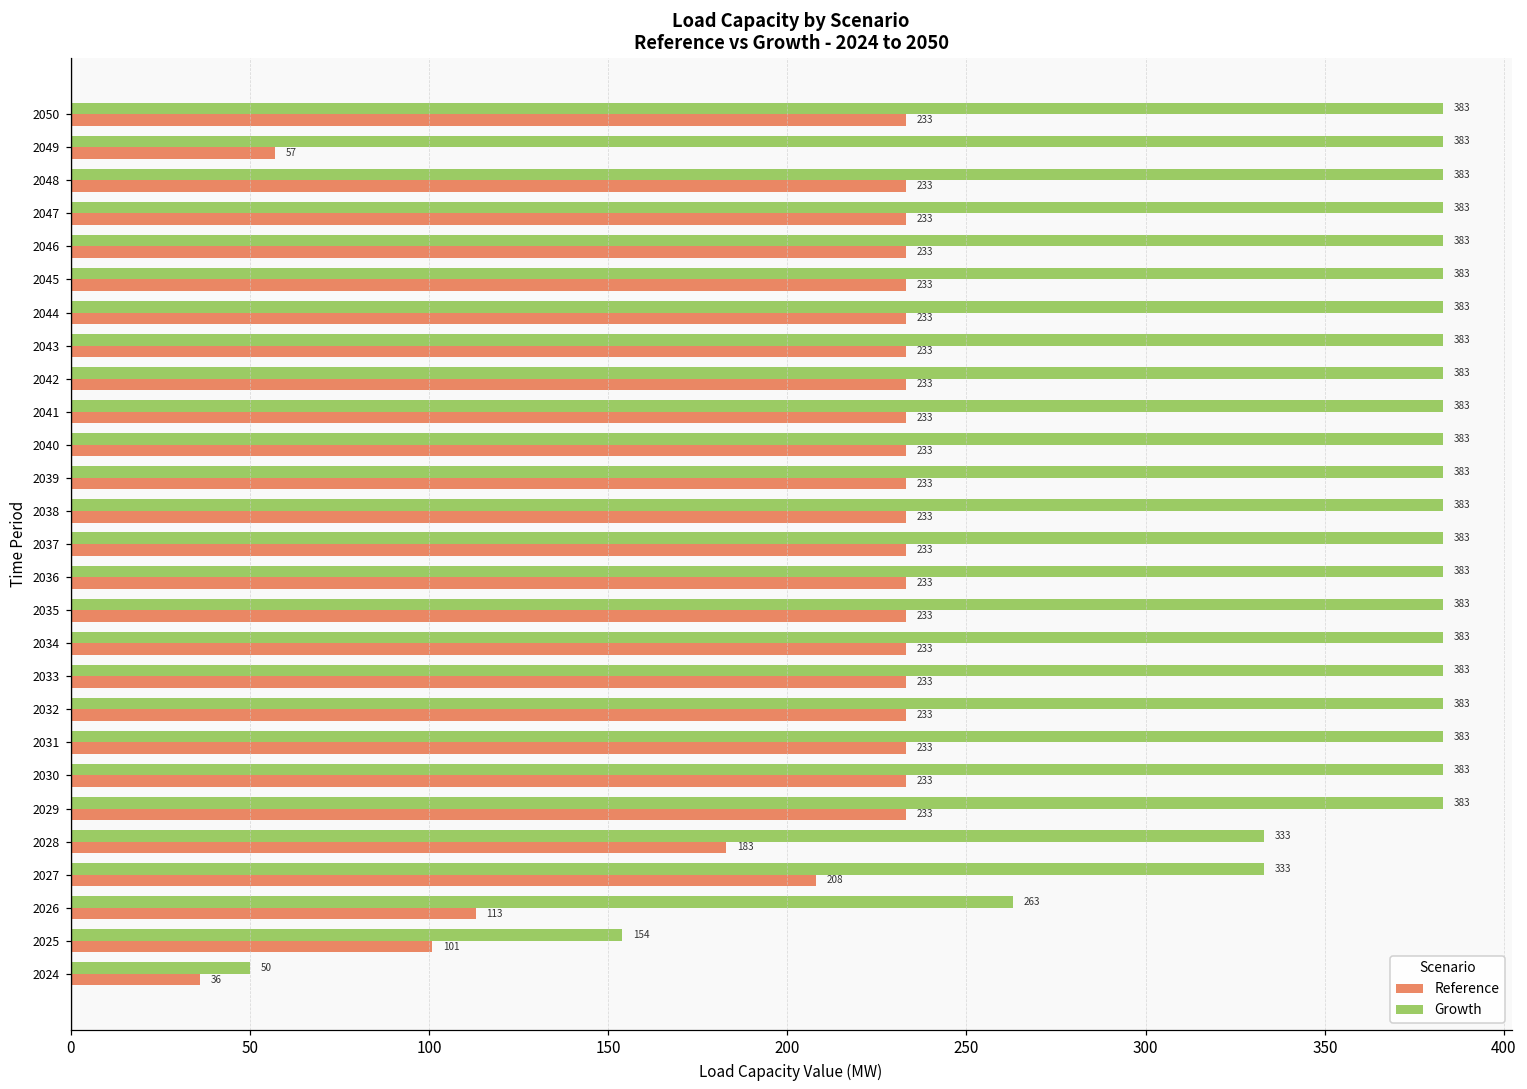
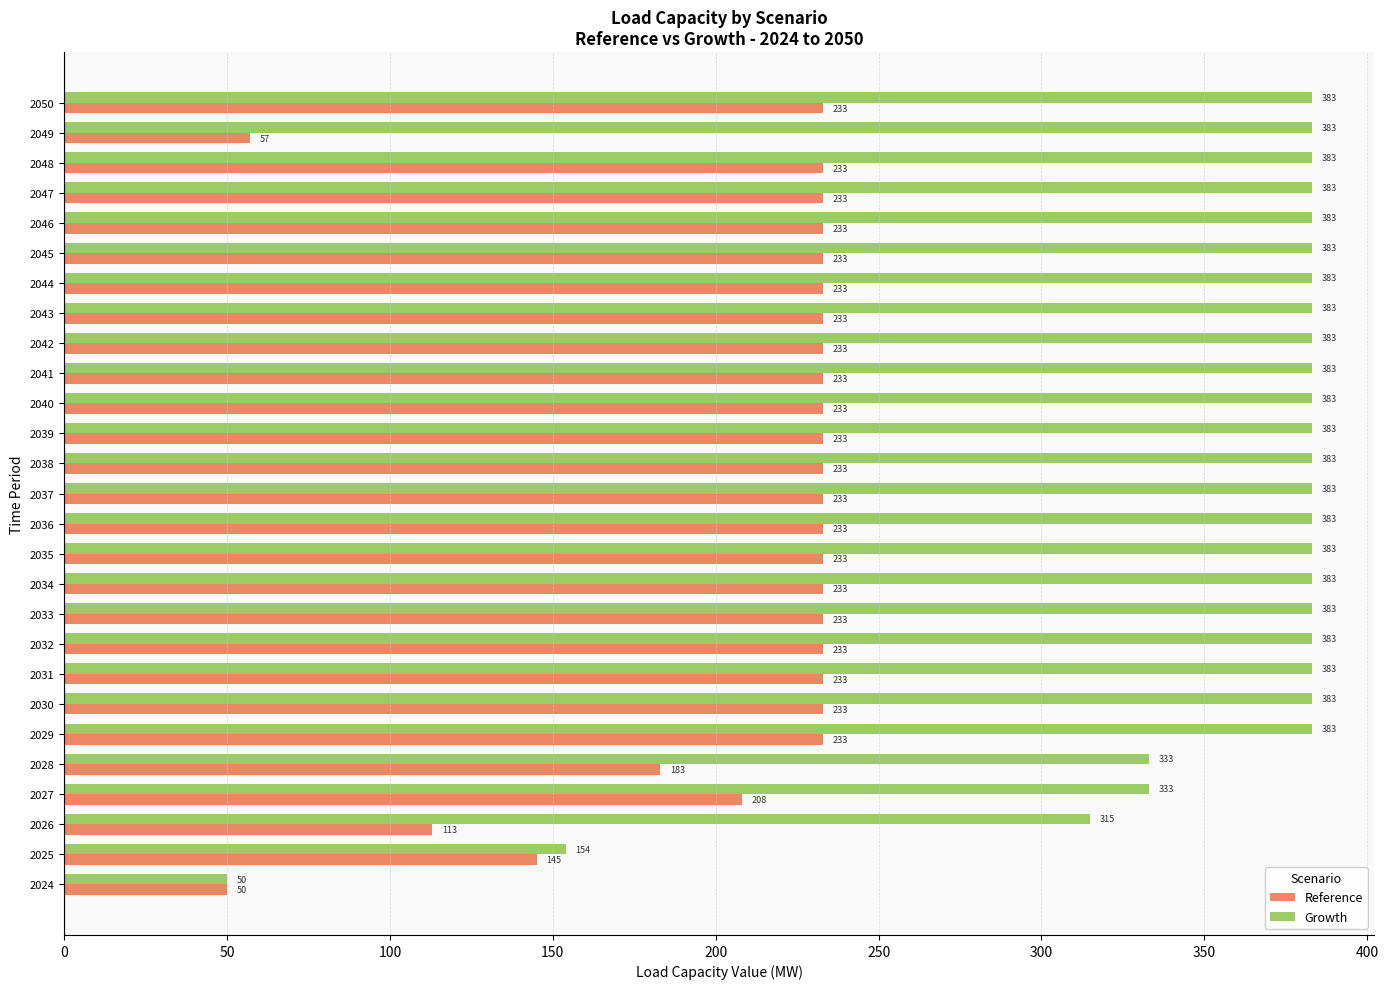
Growth, 2026: 263 -> 315
Reference, 2025: 101 -> 145
Reference, 2024: 36 -> 50
